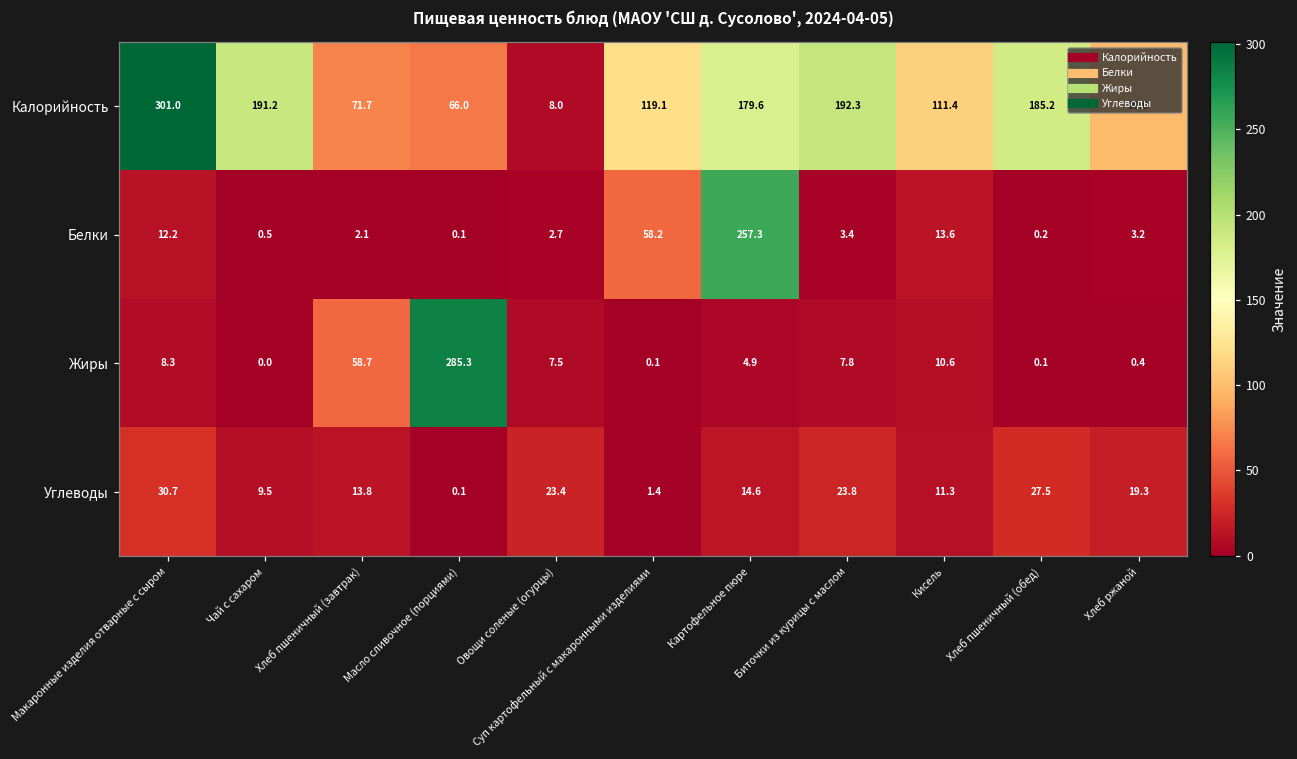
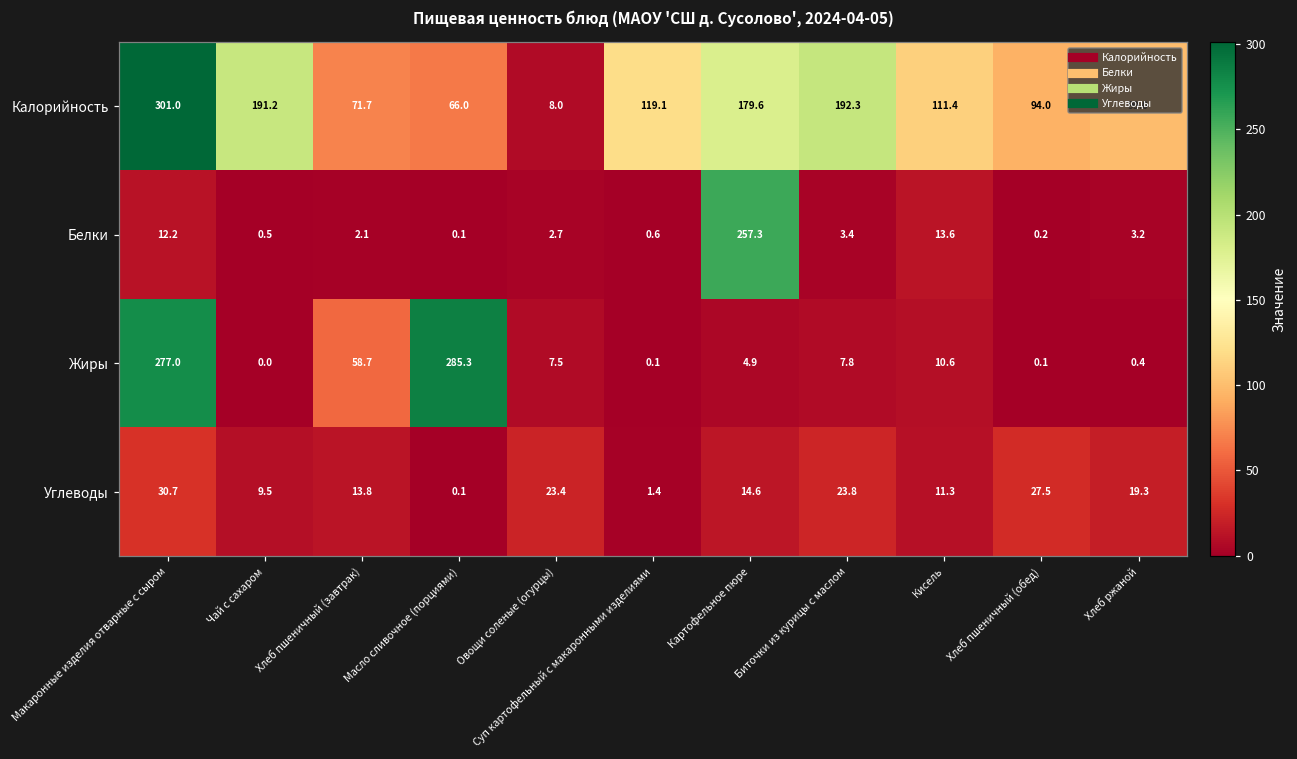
Калорийность, Хлеб пшеничный (обед): 185.2 -> 94.0
Белки, Суп картофельный с макаронными изделиями: 58.2 -> 0.6
Жиры, Макаронные изделия отварные с сыром: 8.3 -> 277.0
